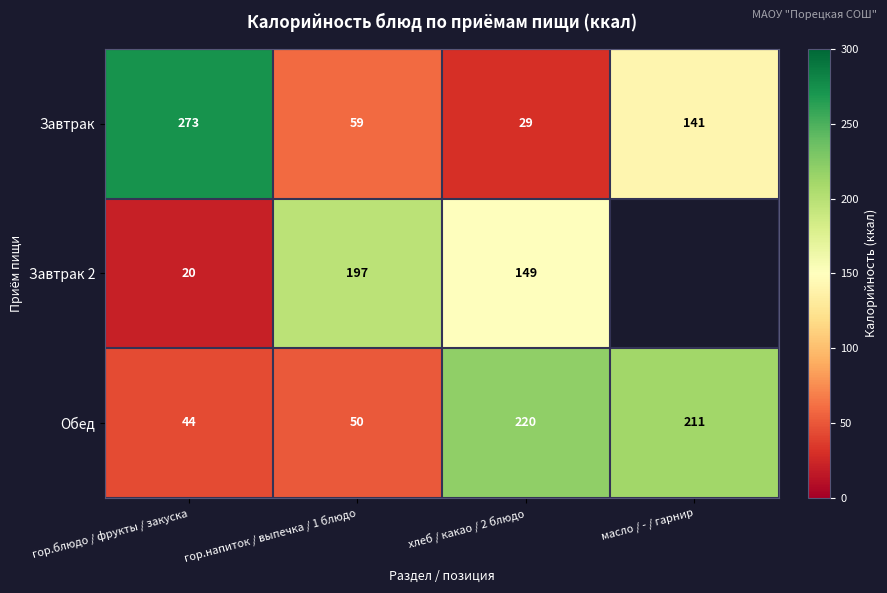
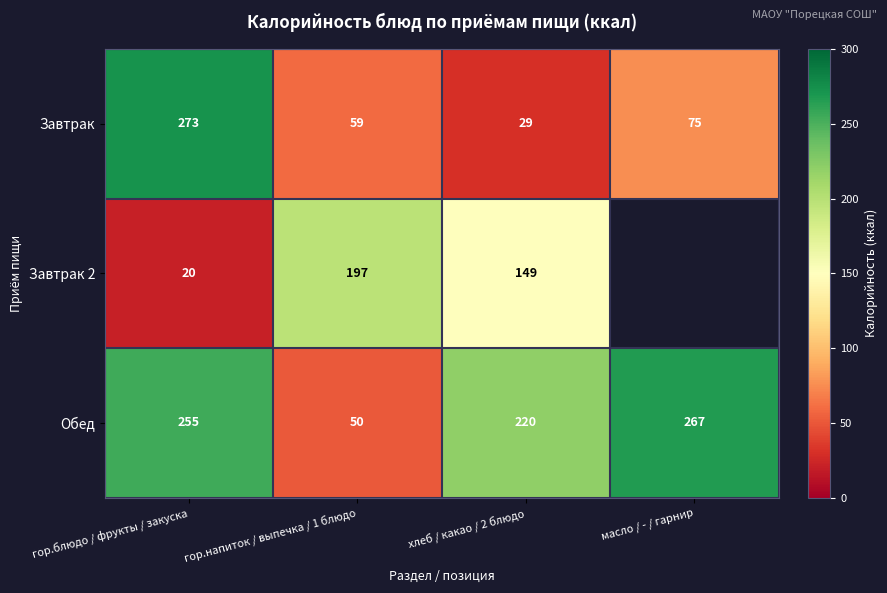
Завтрак, масло / - / гарнир: 141 -> 75
Обед, гор.блюдо / фрукты / закуска: 44 -> 255
Обед, масло / - / гарнир: 211 -> 267
